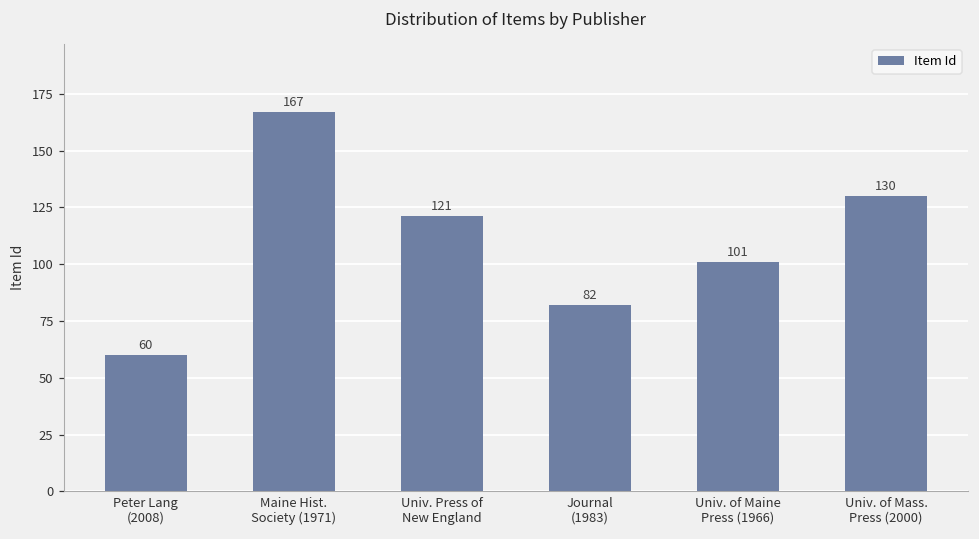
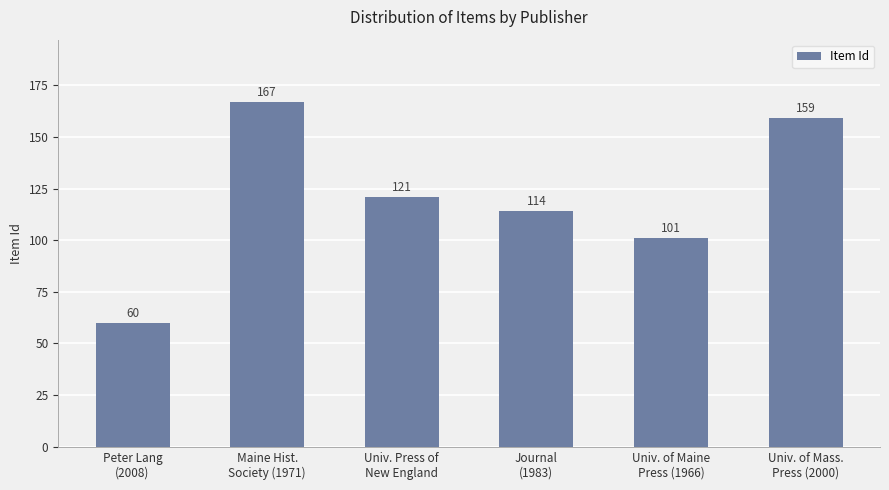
Journal (1983): 82 -> 114
Univ. of Mass. Press (2000): 130 -> 159
